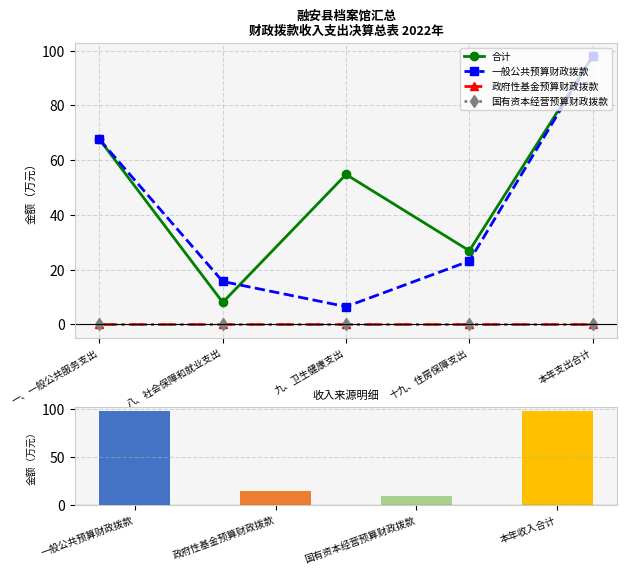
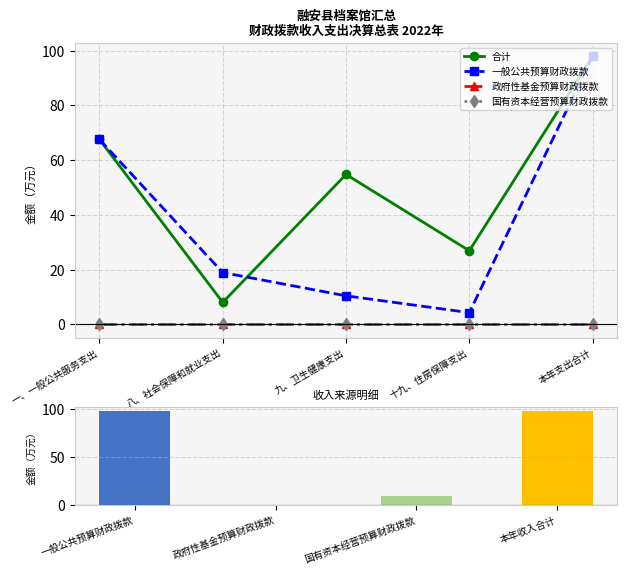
融安县档案馆汇总 财政拨款收入支出决算总表 2022年, 一般公共预算财政拨款, 八、社会保障和就业支出: 16 -> 19
融安县档案馆汇总 财政拨款收入支出决算总表 2022年, 一般公共预算财政拨款, 九、卫生健康支出: 6 -> 10
融安县档案馆汇总 财政拨款收入支出决算总表 2022年, 一般公共预算财政拨款, 十九、住房保障支出: 23 -> 4
收入来源明细, 政府性基金预算财政拨款: 20 -> 0
